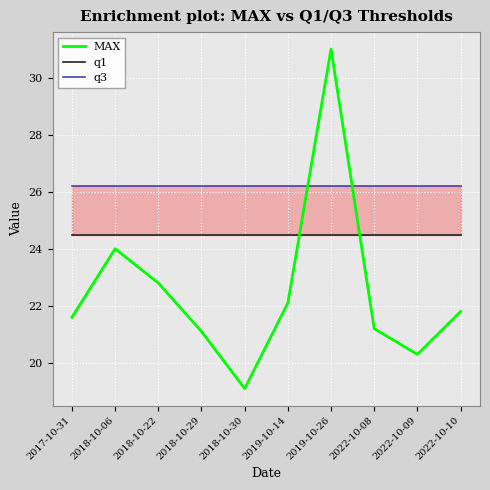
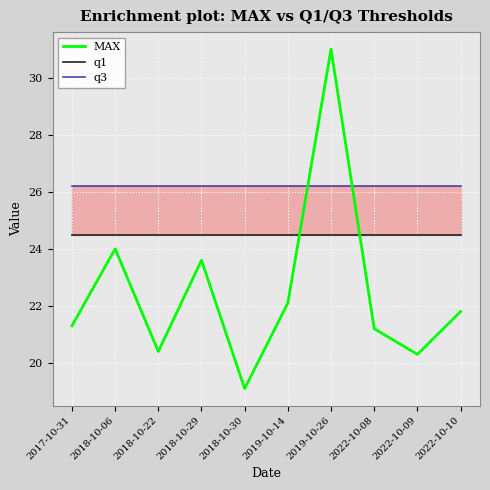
MAX, 2017-10-31: 21.6 -> 21.3
MAX, 2018-10-22: 22.8 -> 20.4
MAX, 2018-10-29: 21.1 -> 23.6
